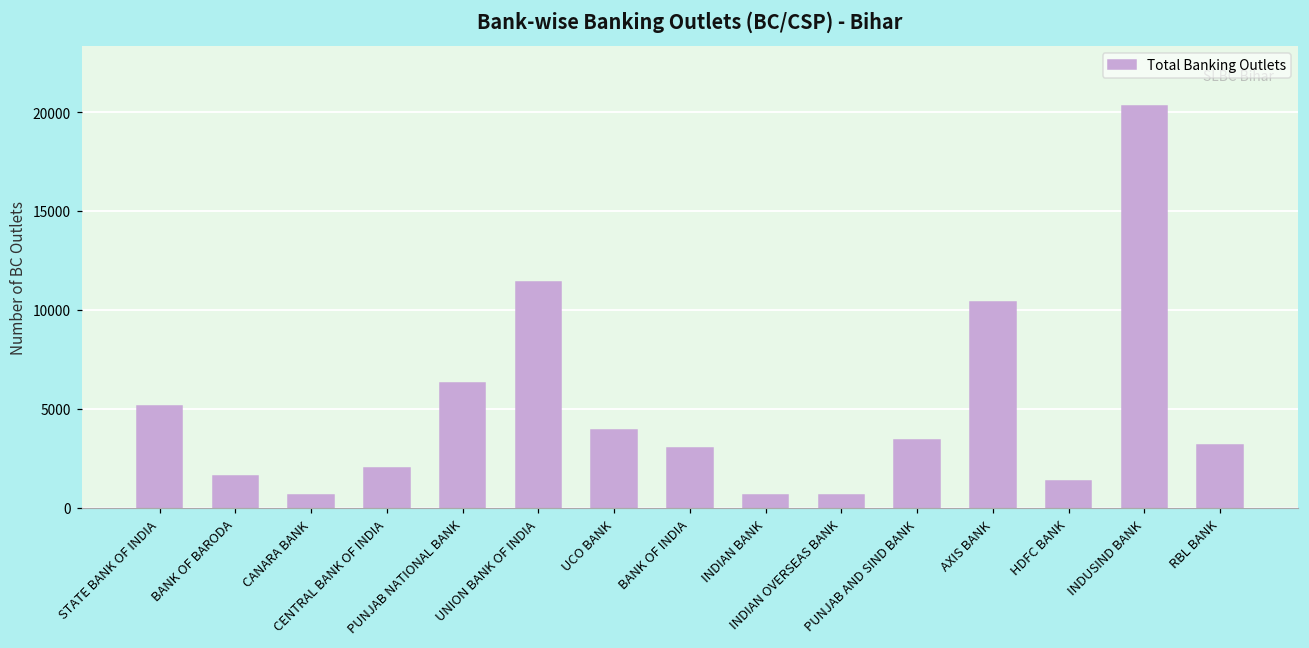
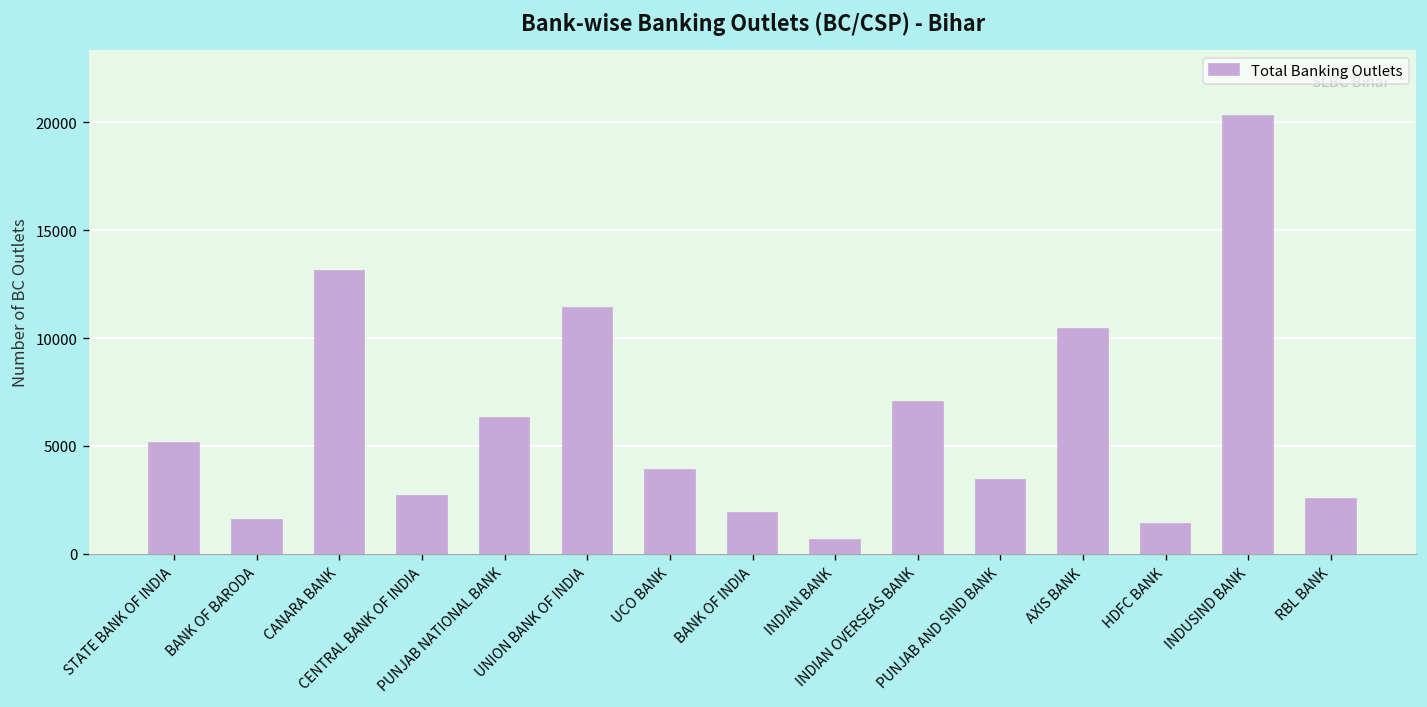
CANARA BANK: 600 -> 13100
CENTRAL BANK OF INDIA: 2000 -> 2700
BANK OF INDIA: 3000 -> 1900
INDIAN OVERSEAS BANK: 600 -> 7000
RBL BANK: 3100 -> 2500
